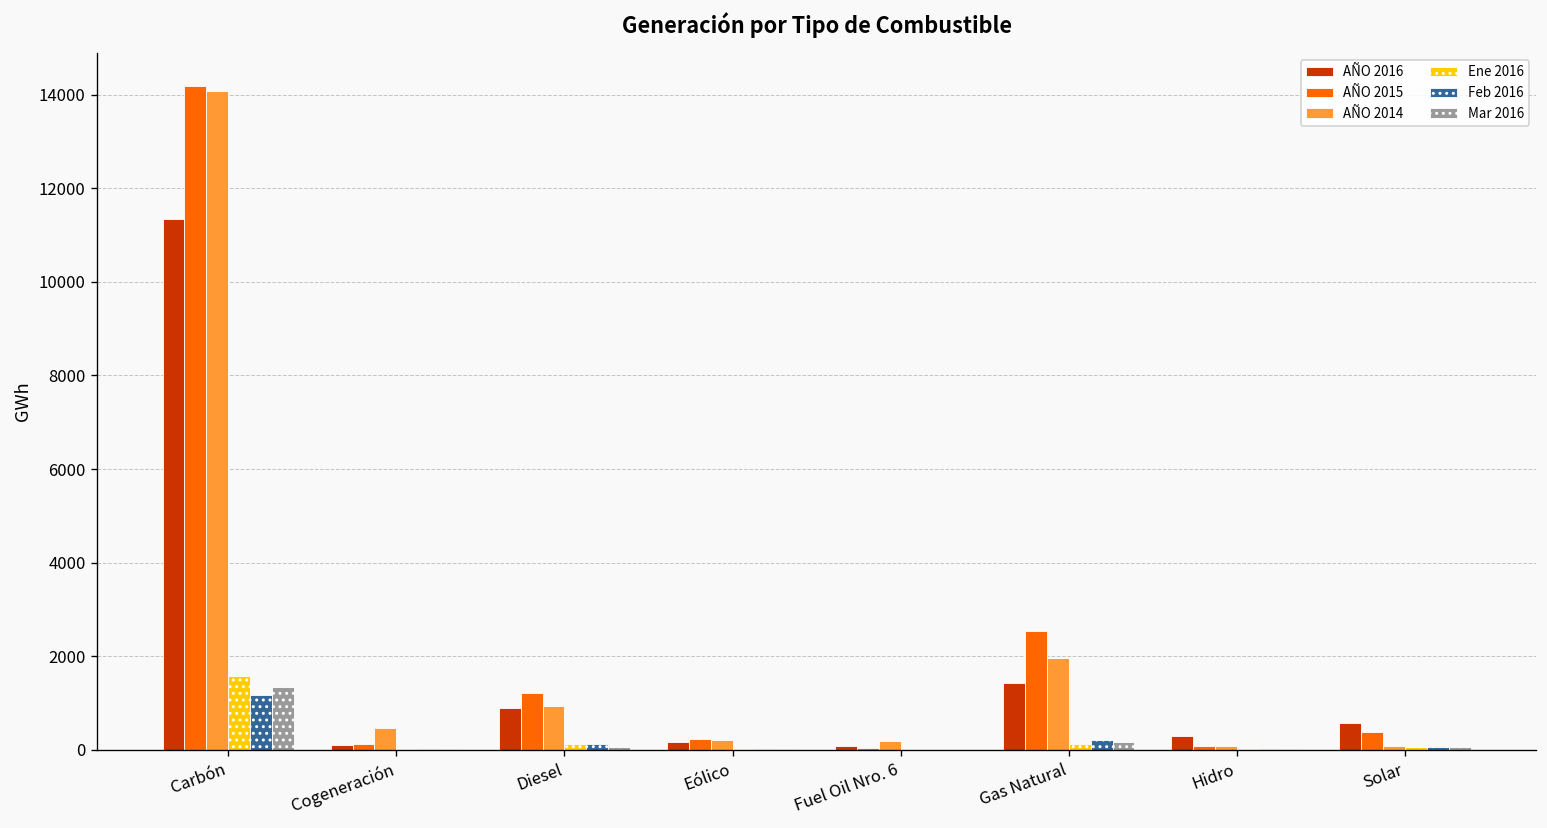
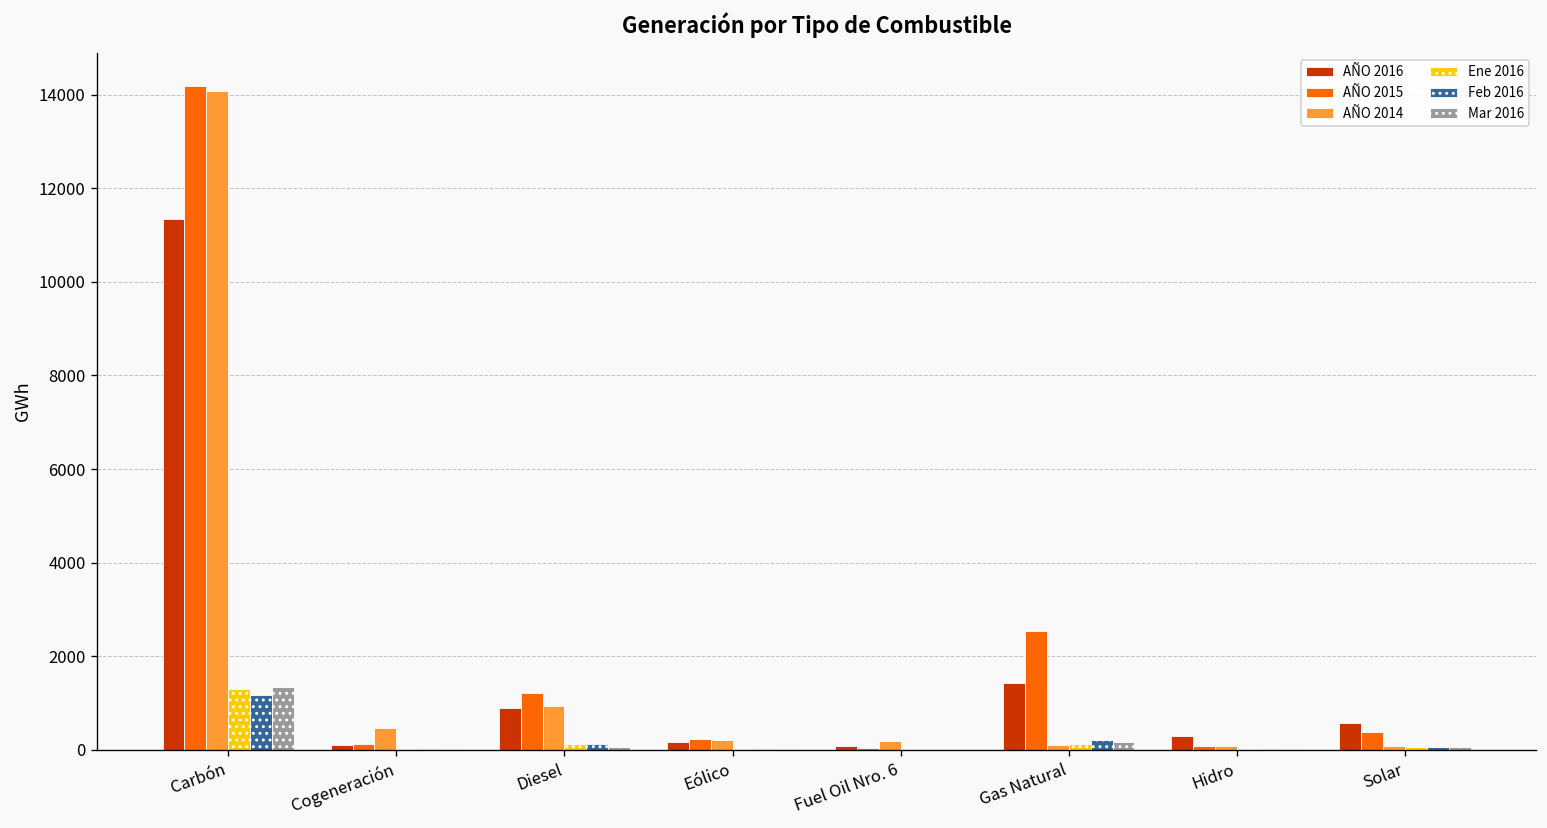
Ene 2016, Carbón: 1600 -> 1300
AÑO 2014, Gas Natural: 2000 -> 100
